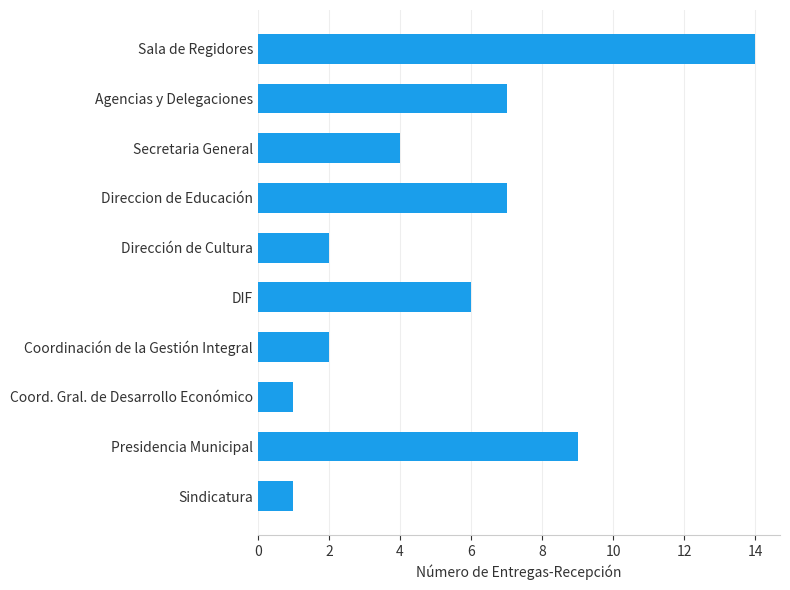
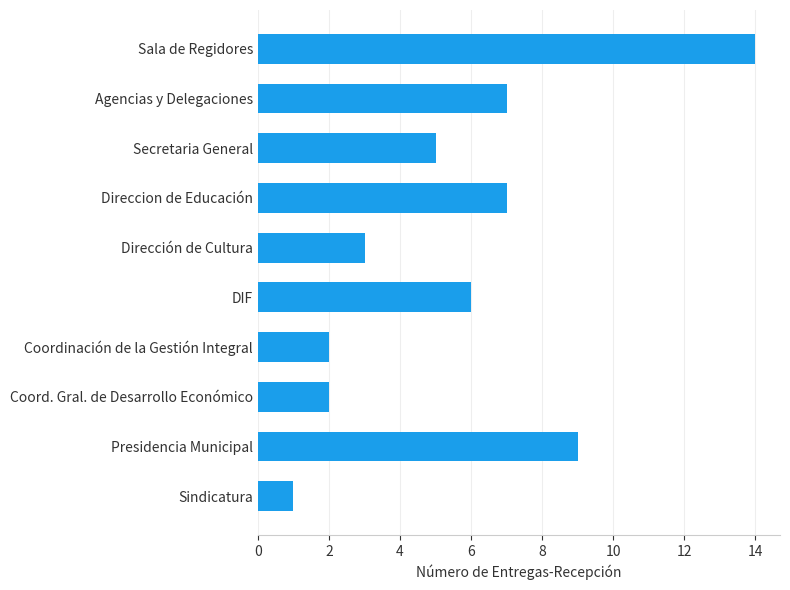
Secretaria General: 4 -> 5
Dirección de Cultura: 2 -> 3
Coord. Gral. de Desarrollo Económico: 1 -> 2
